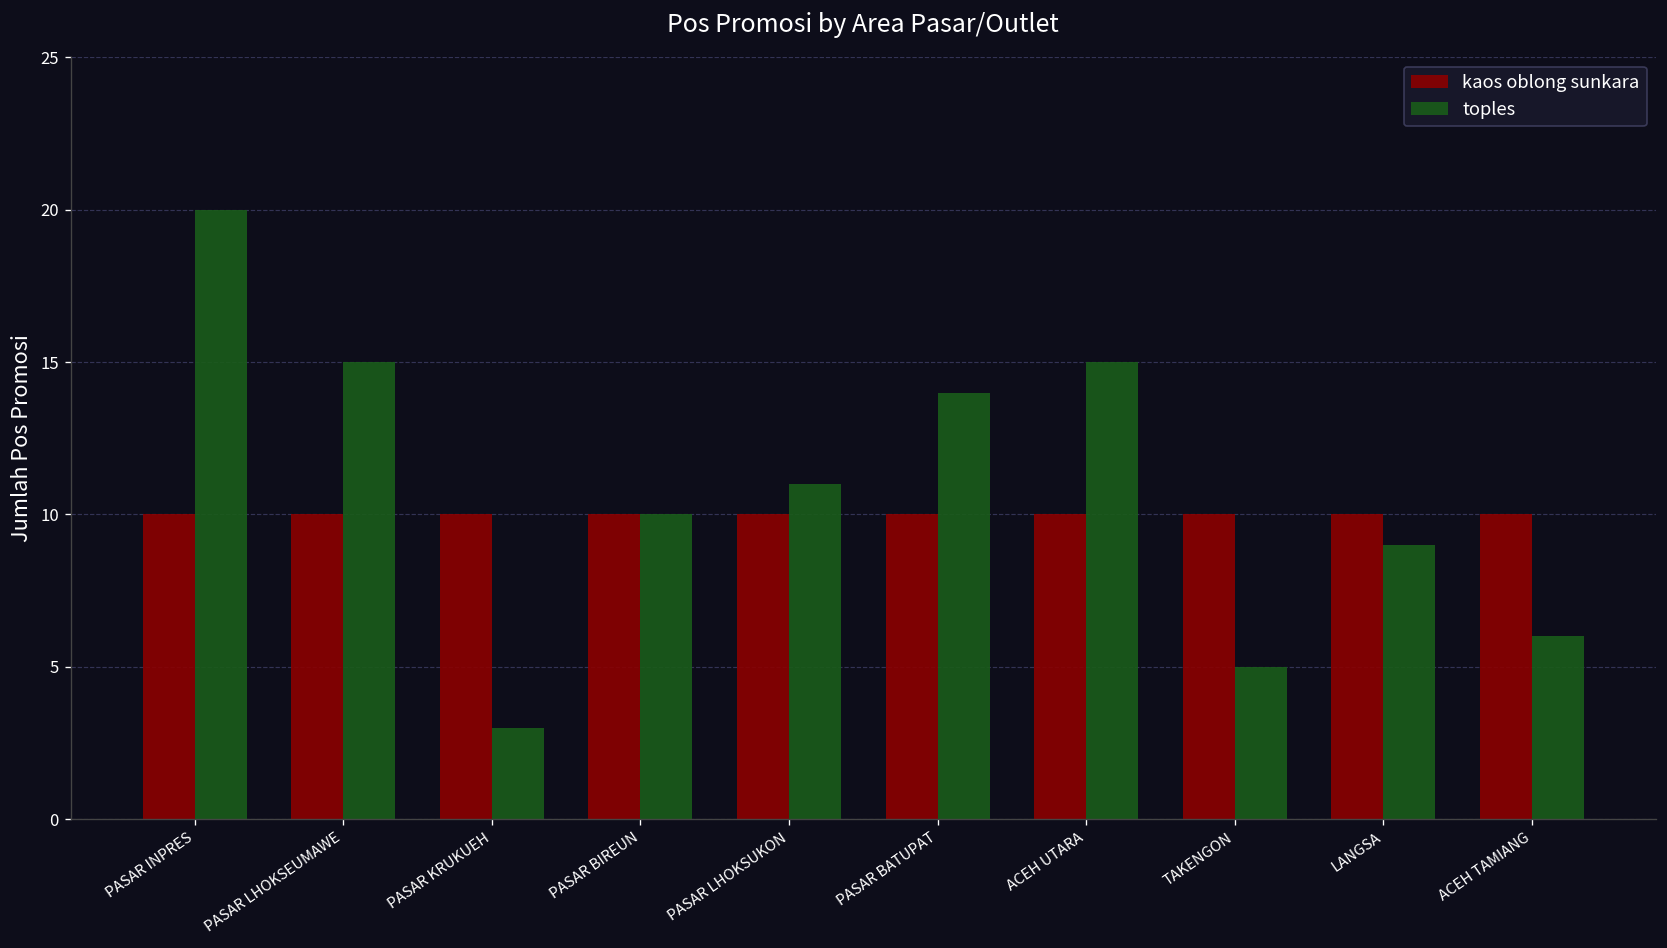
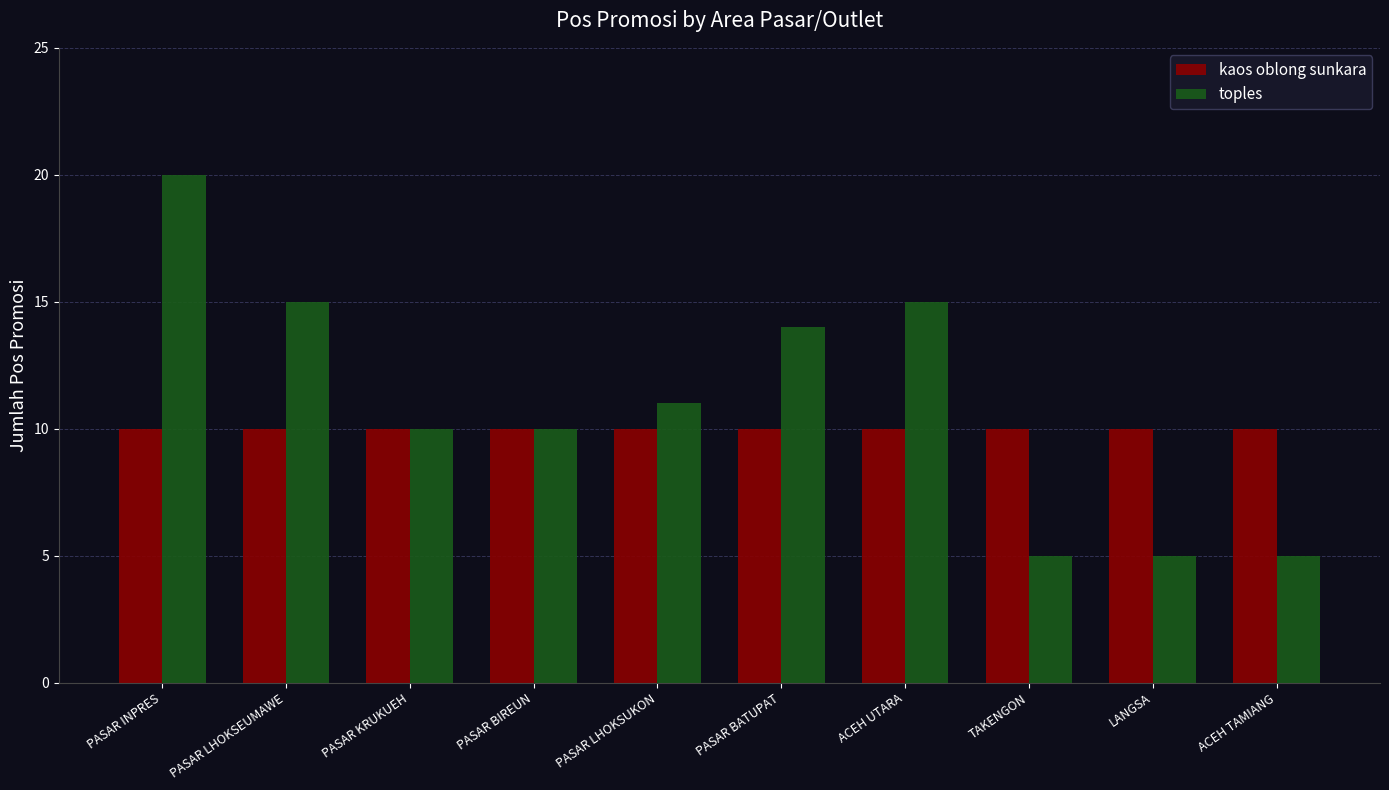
toples, PASAR KRUKUEH: 3 -> 10
toples, LANGSA: 9 -> 5
toples, ACEH TAMIANG: 6 -> 5
